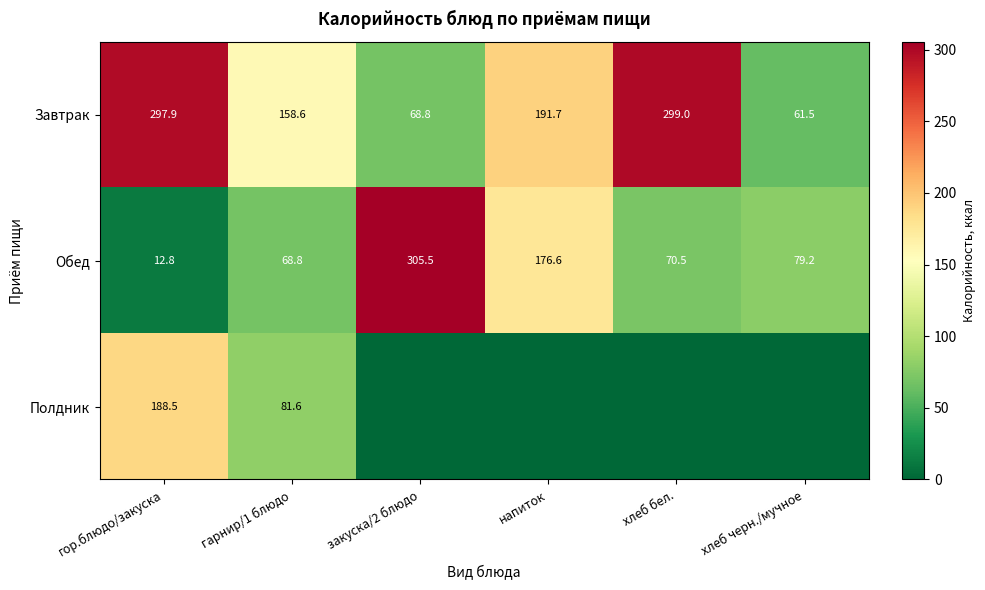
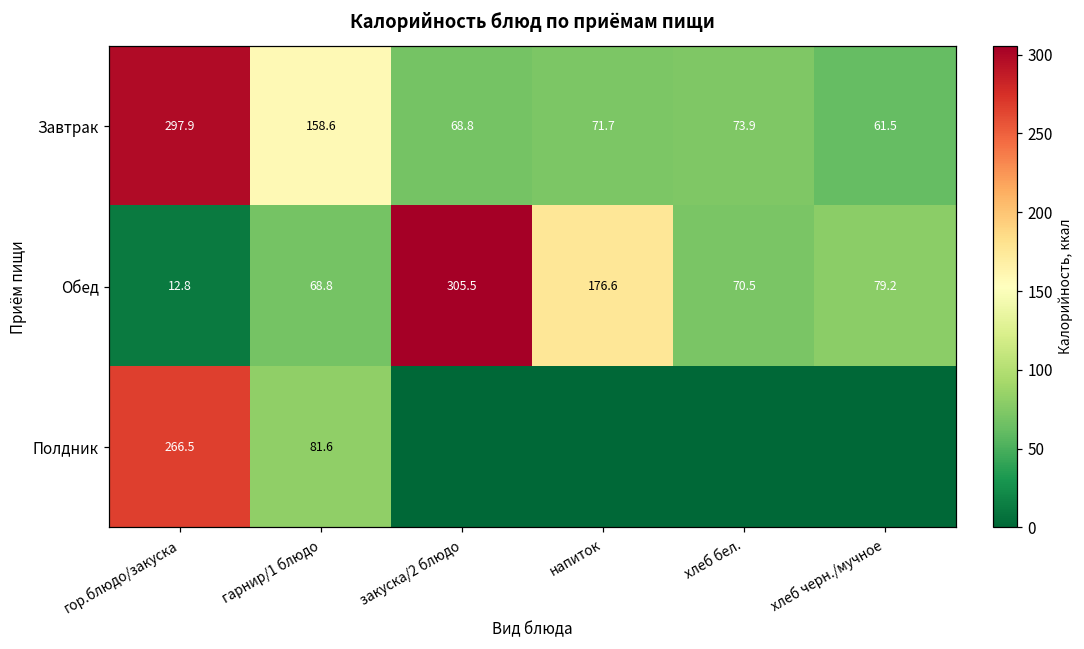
Завтрак, напиток: 191.7 -> 71.7
Завтрак, хлеб бел.: 299.0 -> 73.9
Полдник, гор.блюдо/закуска: 188.5 -> 266.5
